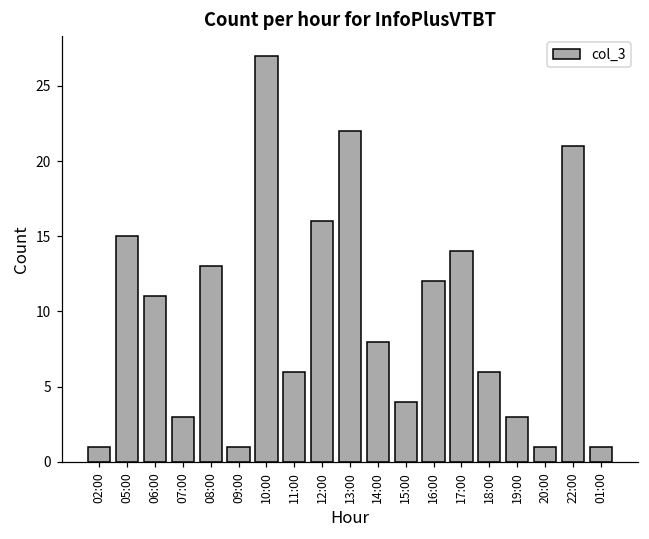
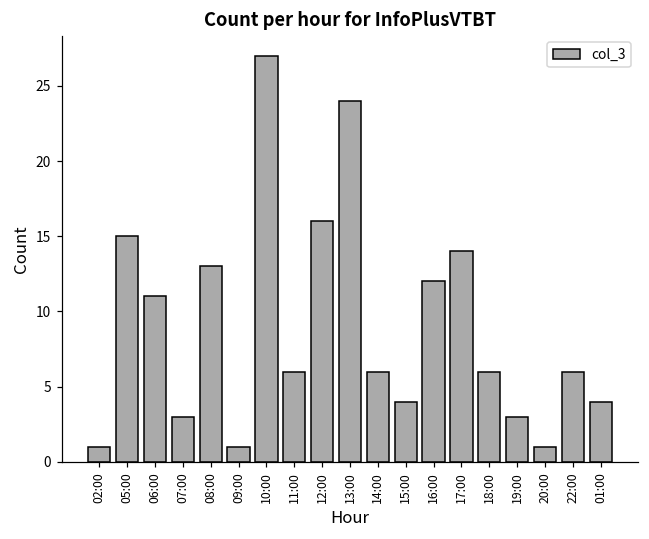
13:00: 22 -> 24
14:00: 8 -> 6
22:00: 21 -> 6
01:00: 1 -> 4
